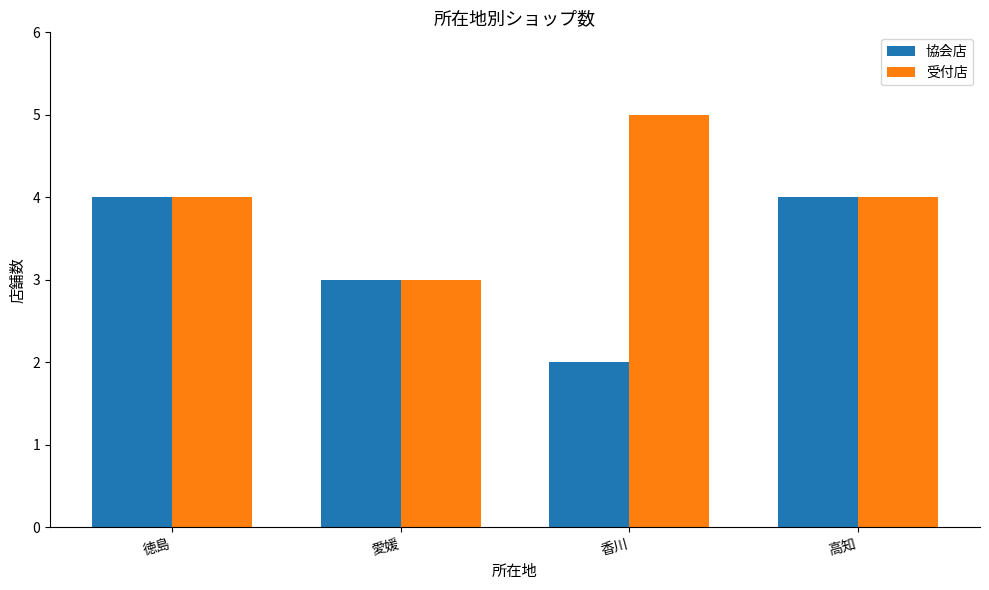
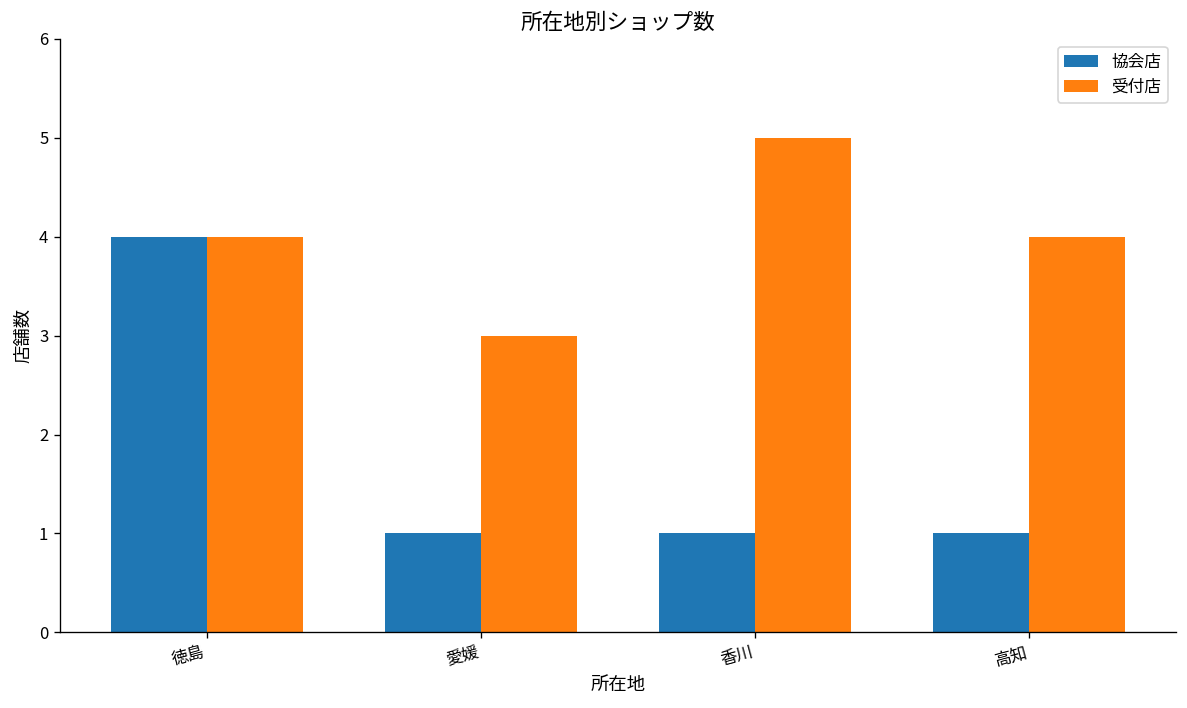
協会店, 愛媛: 3 -> 1
協会店, 香川: 2 -> 1
協会店, 高知: 4 -> 1
